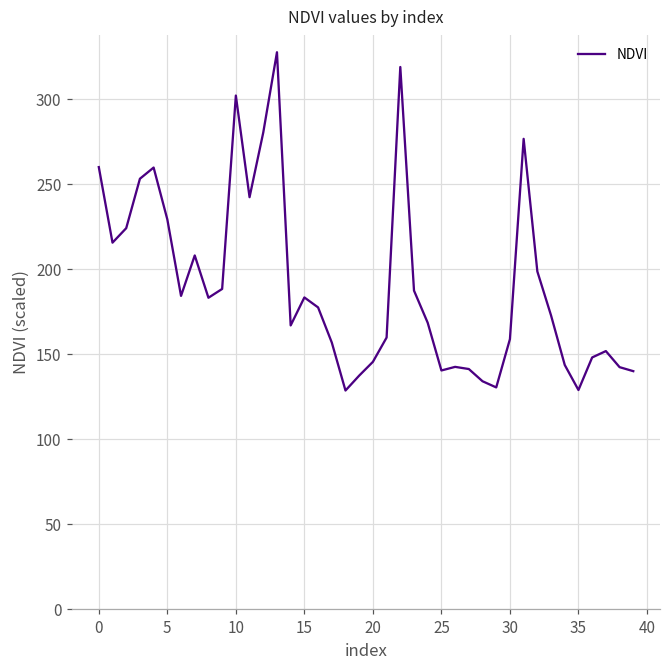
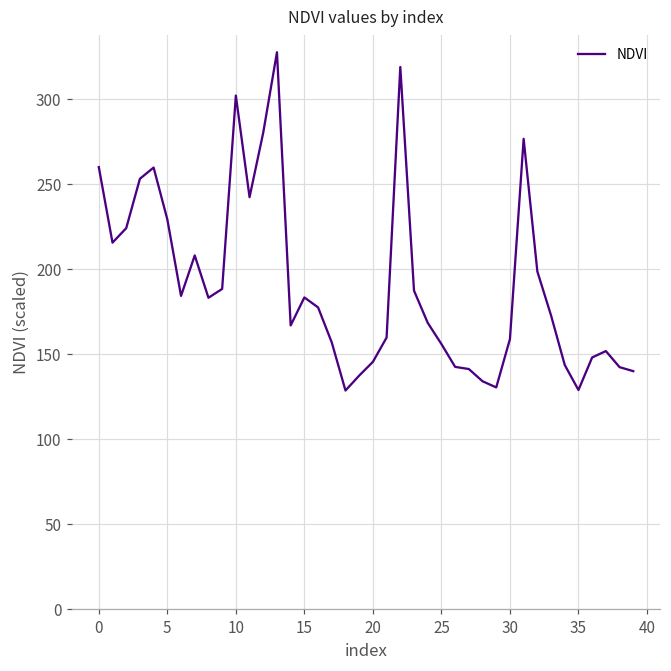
25: 140 -> 156
